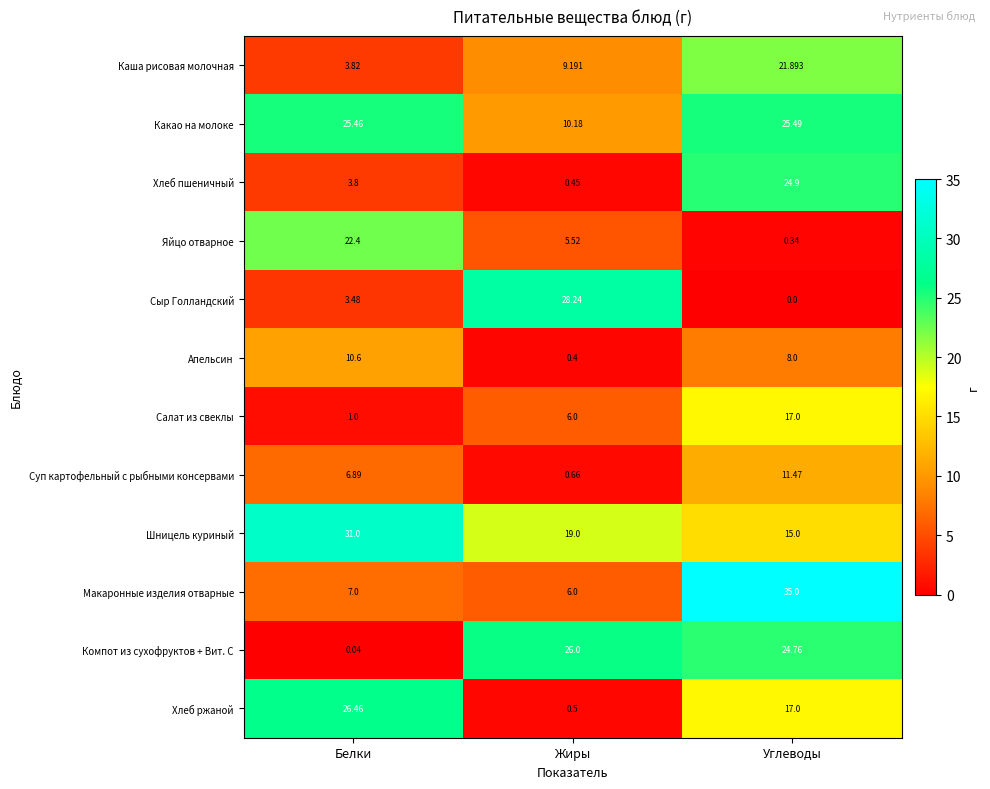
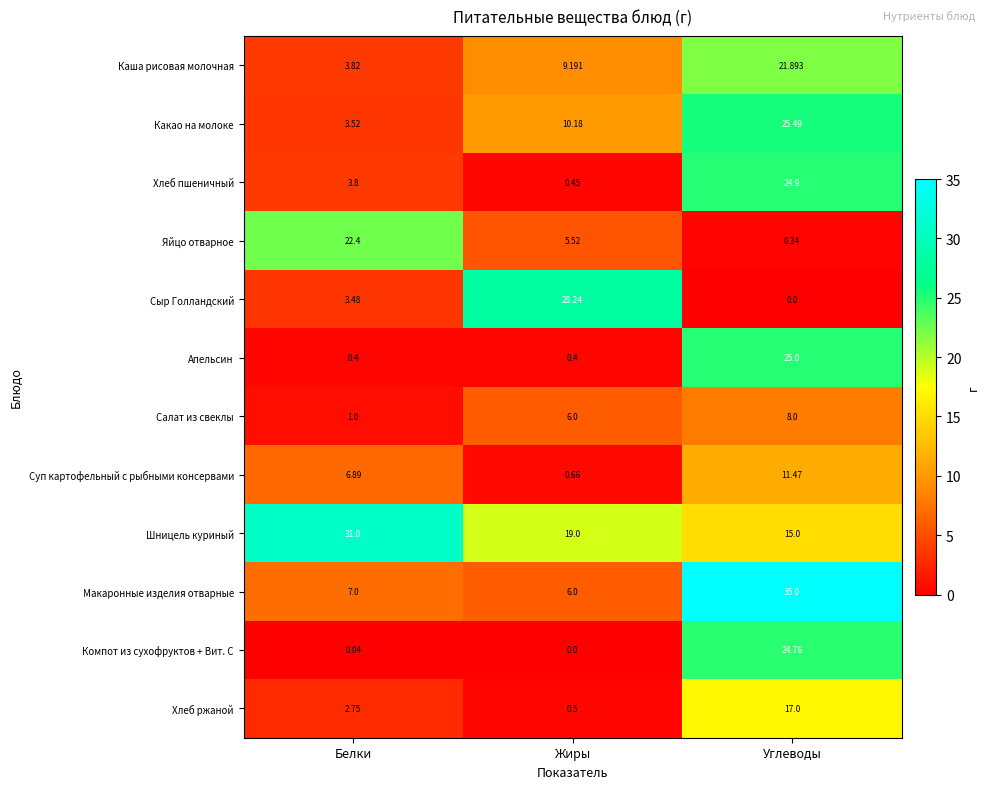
Какао на молоке, Белки: 25.46 -> 3.52
Апельсин, Белки: 10.6 -> 0.4
Апельсин, Углеводы: 8.0 -> 25.0
Салат из свеклы, Углеводы: 17.0 -> 8.0
Компот из сухофруктов + Вит. С, Жиры: 26.0 -> 0.0
Хлеб ржаной, Белки: 26.46 -> 2.75
